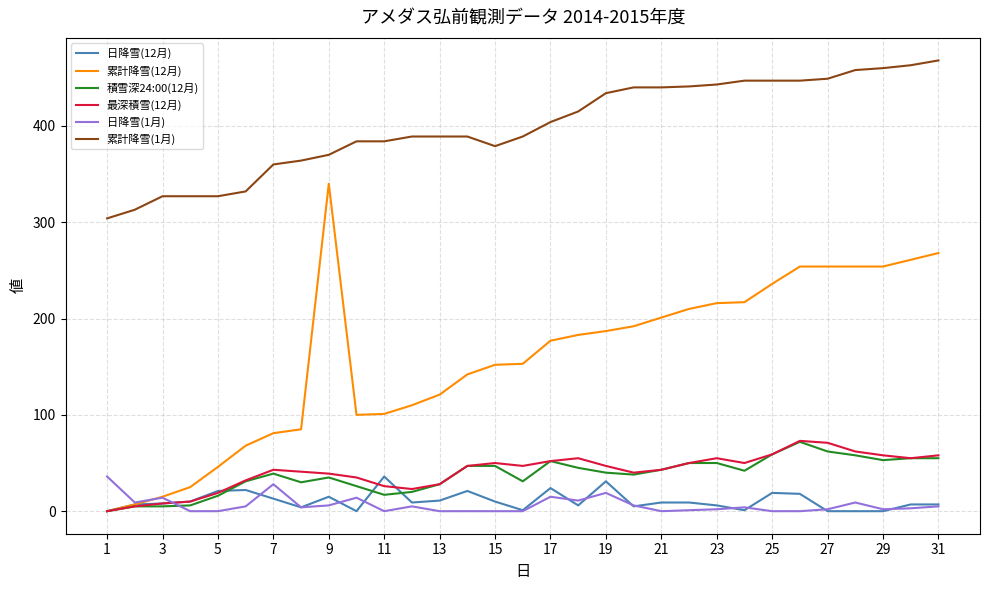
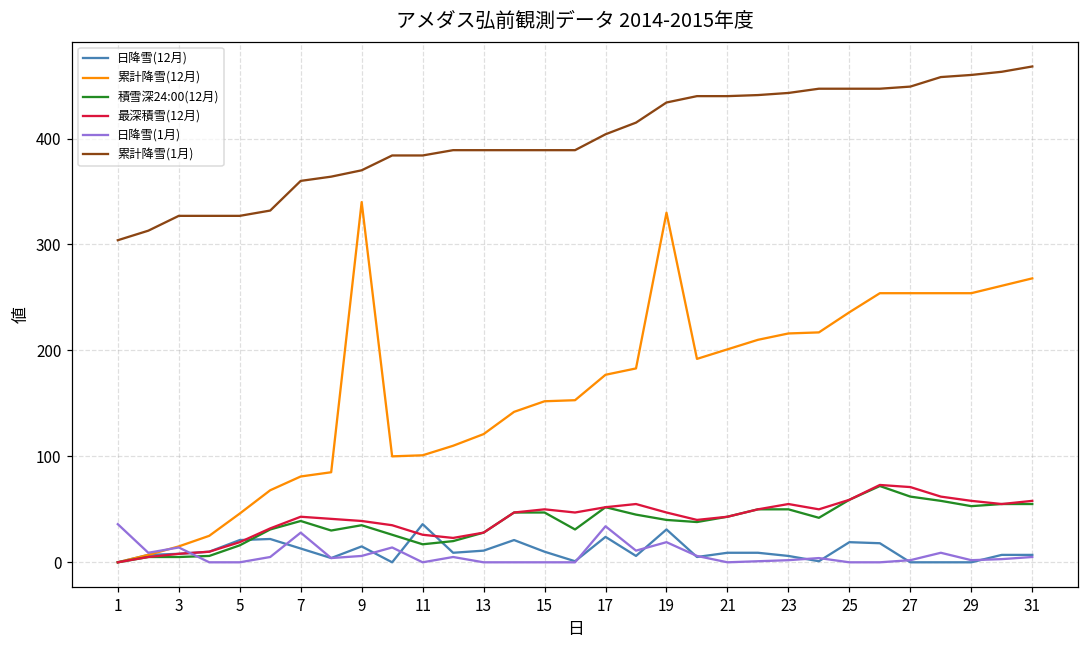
累計降雪(1月), 15: 380 -> 390
日降雪(1月), 17: 20 -> 30
累計降雪(12月), 19: 190 -> 330
